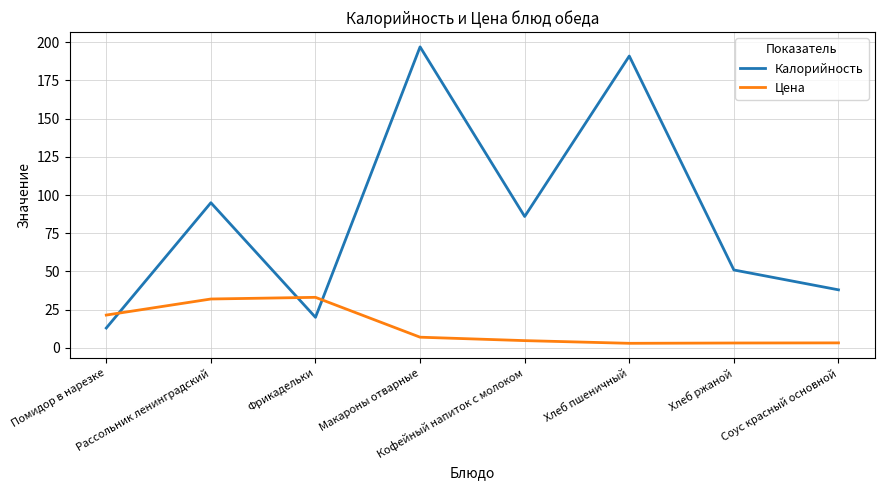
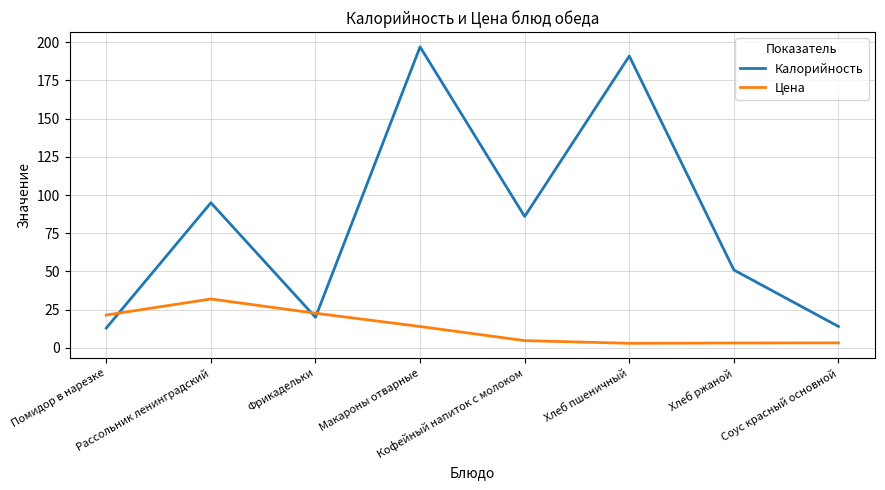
Цена, Фрикадельки: 33 -> 23
Цена, Макароны отварные: 7 -> 14
Калорийность, Соус красный основной: 38 -> 14
